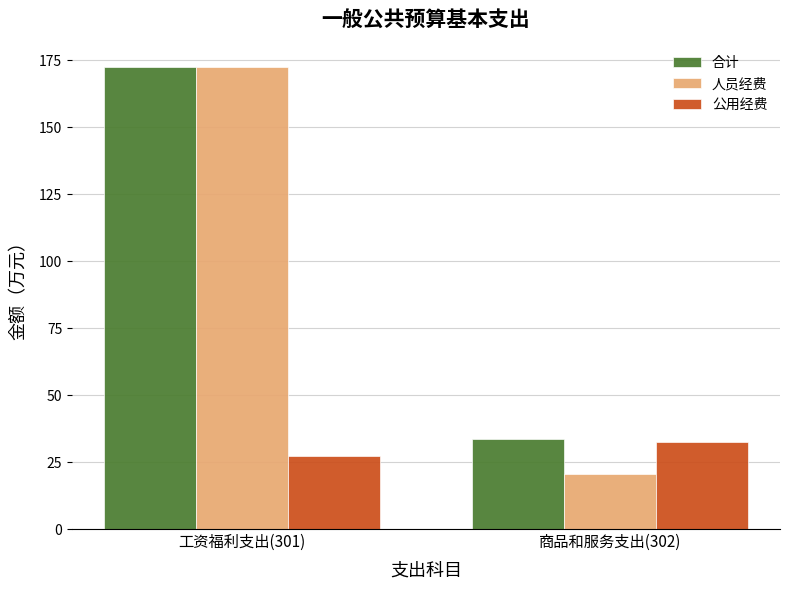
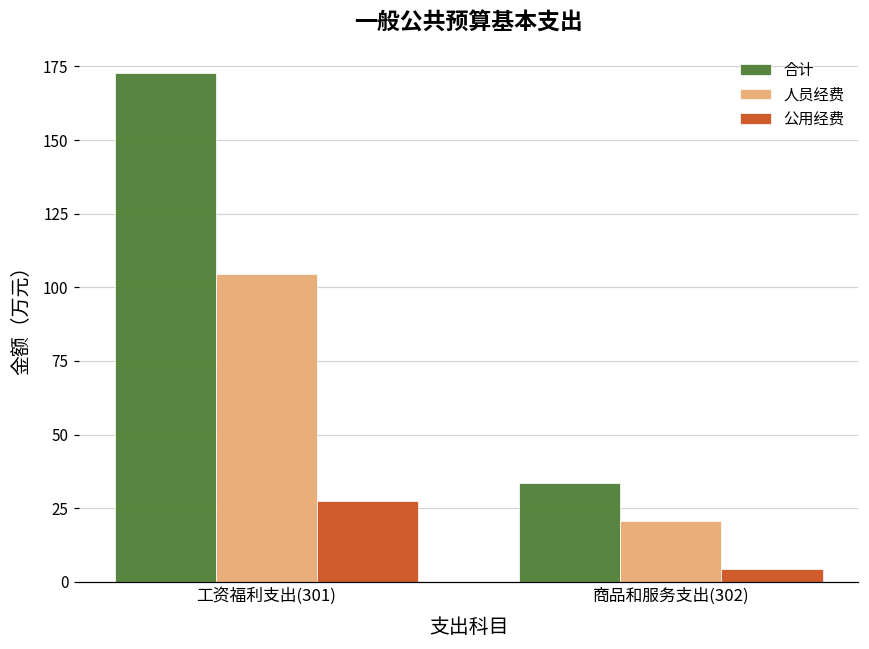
人员经费, 工资福利支出(301): 172 -> 105
公用经费, 商品和服务支出(302): 33 -> 4
